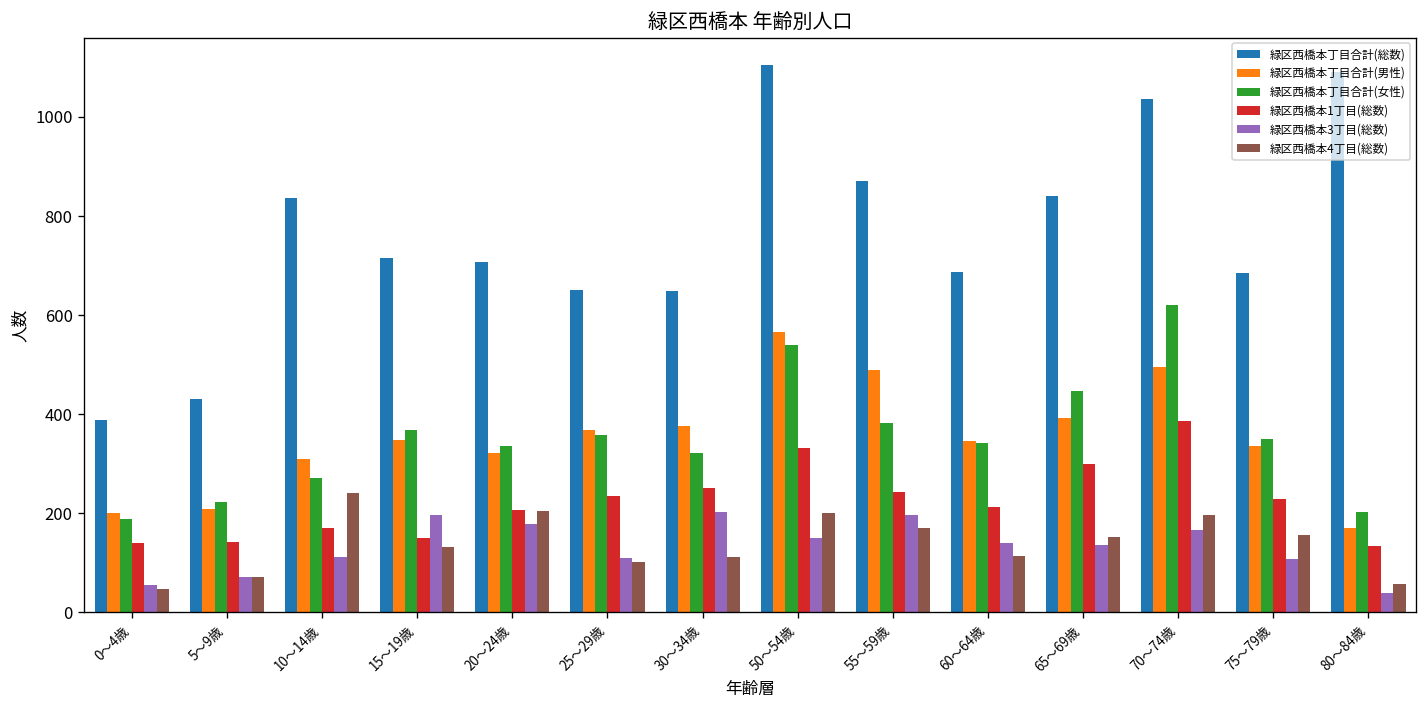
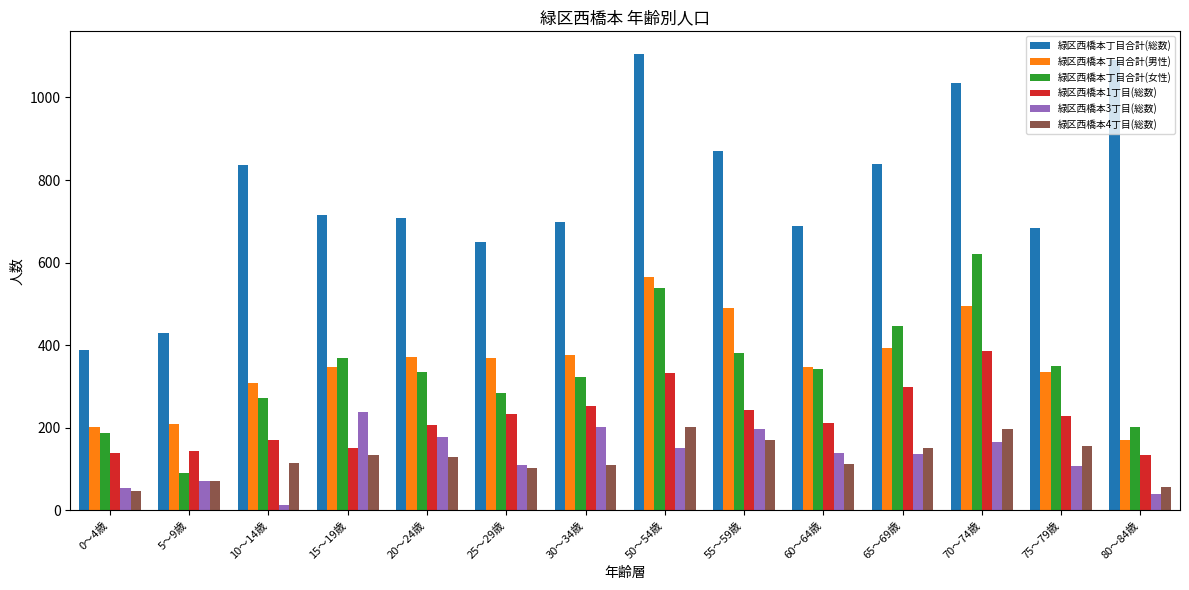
緑区西橋本丁目合計(女性), 5～9歳: 220 -> 90
緑区西橋本3丁目(総数), 10～14歳: 110 -> 10
緑区西橋本4丁目(総数), 10～14歳: 240 -> 120
緑区西橋本3丁目(総数), 15～19歳: 200 -> 240
緑区西橋本丁目合計(男性), 20～24歳: 320 -> 370
緑区西橋本4丁目(総数), 20～24歳: 200 -> 130
緑区西橋本丁目合計(女性), 25～29歳: 360 -> 280
緑区西橋本丁目合計(総数), 30～34歳: 650 -> 700
